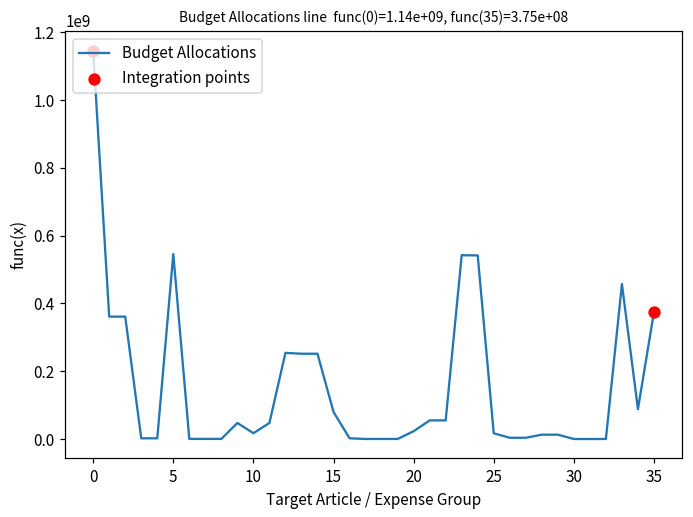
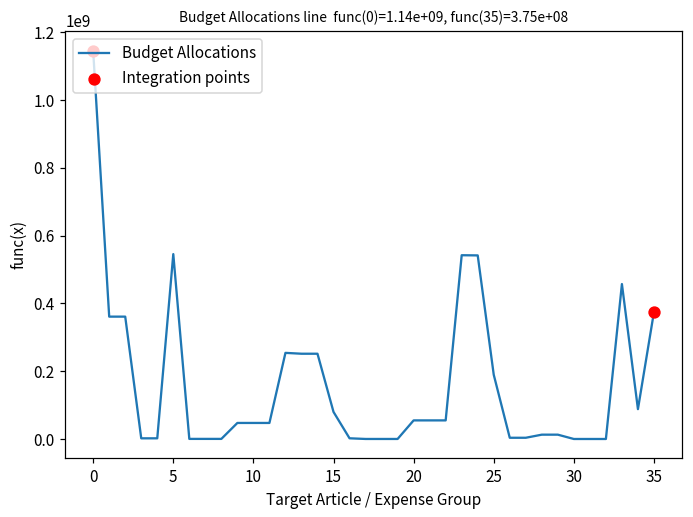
Budget Allocations, 10: 20000000 -> 50000000
Budget Allocations, 20: 20000000 -> 60000000
Budget Allocations, 25: 20000000 -> 190000000
